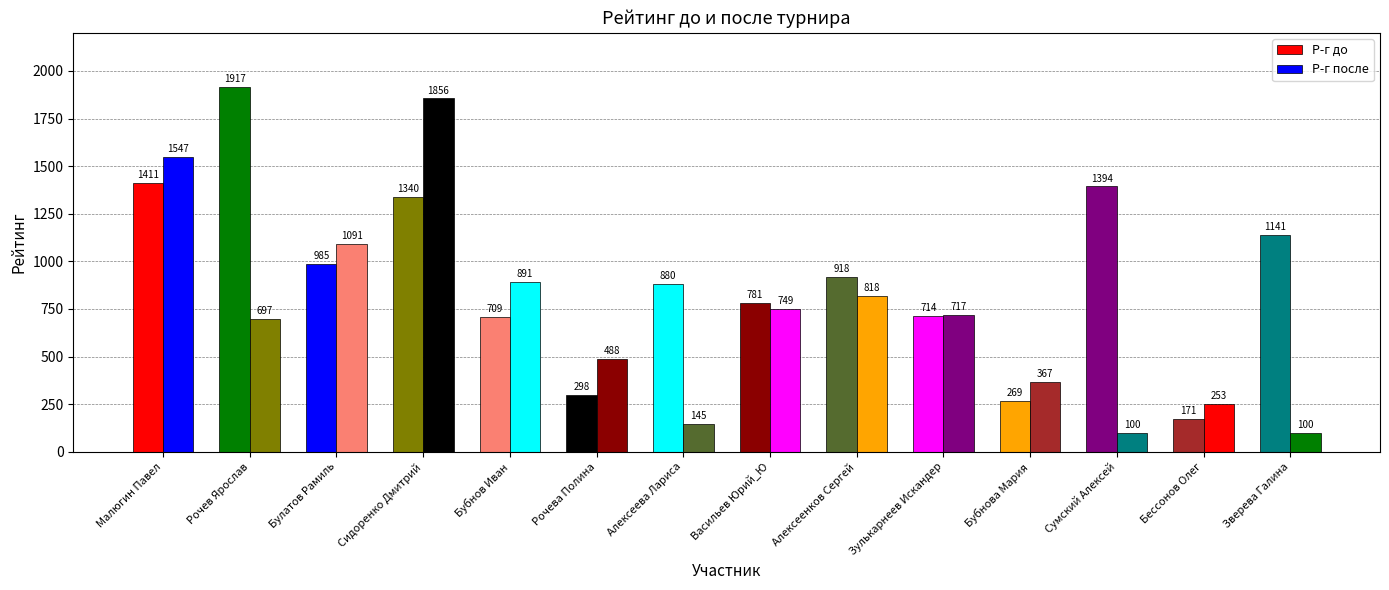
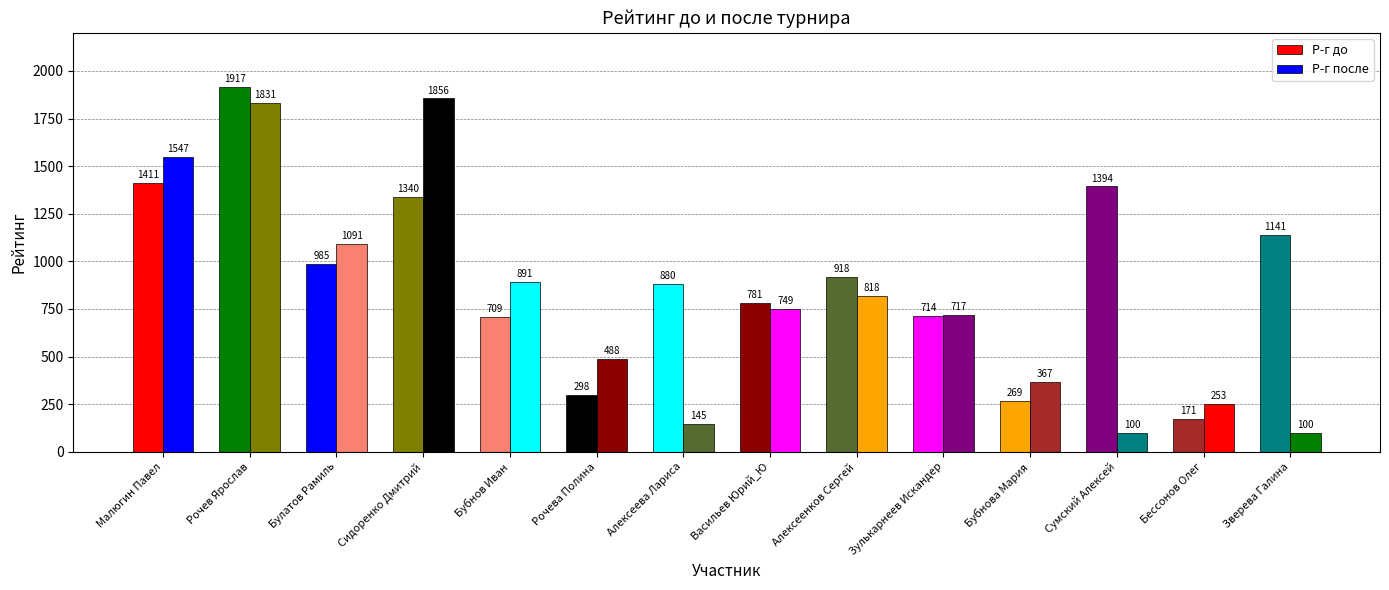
Р-г после, Рочев Ярослав: 697 -> 1831
